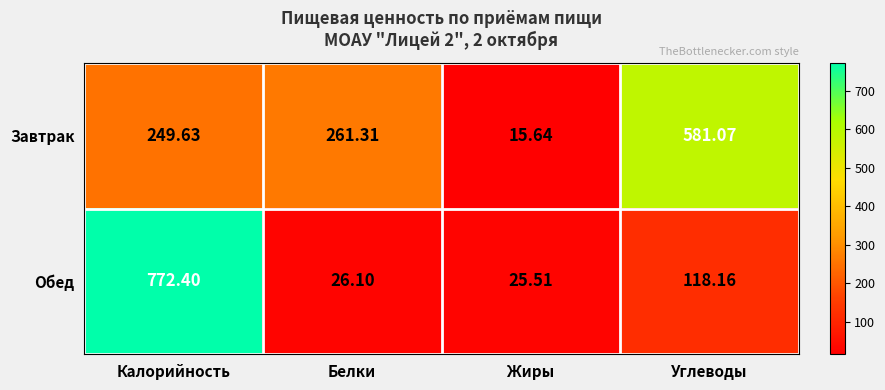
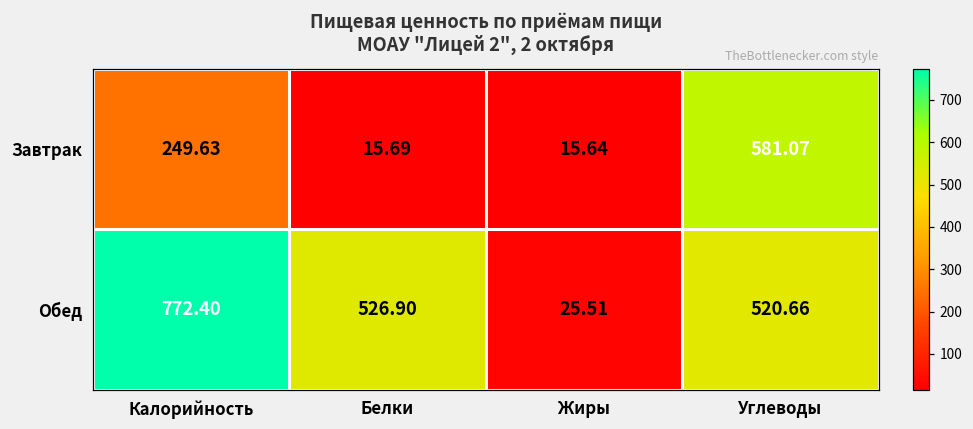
Завтрак, Белки: 261.31 -> 15.69
Обед, Белки: 26.10 -> 526.90
Обед, Углеводы: 118.16 -> 520.66
